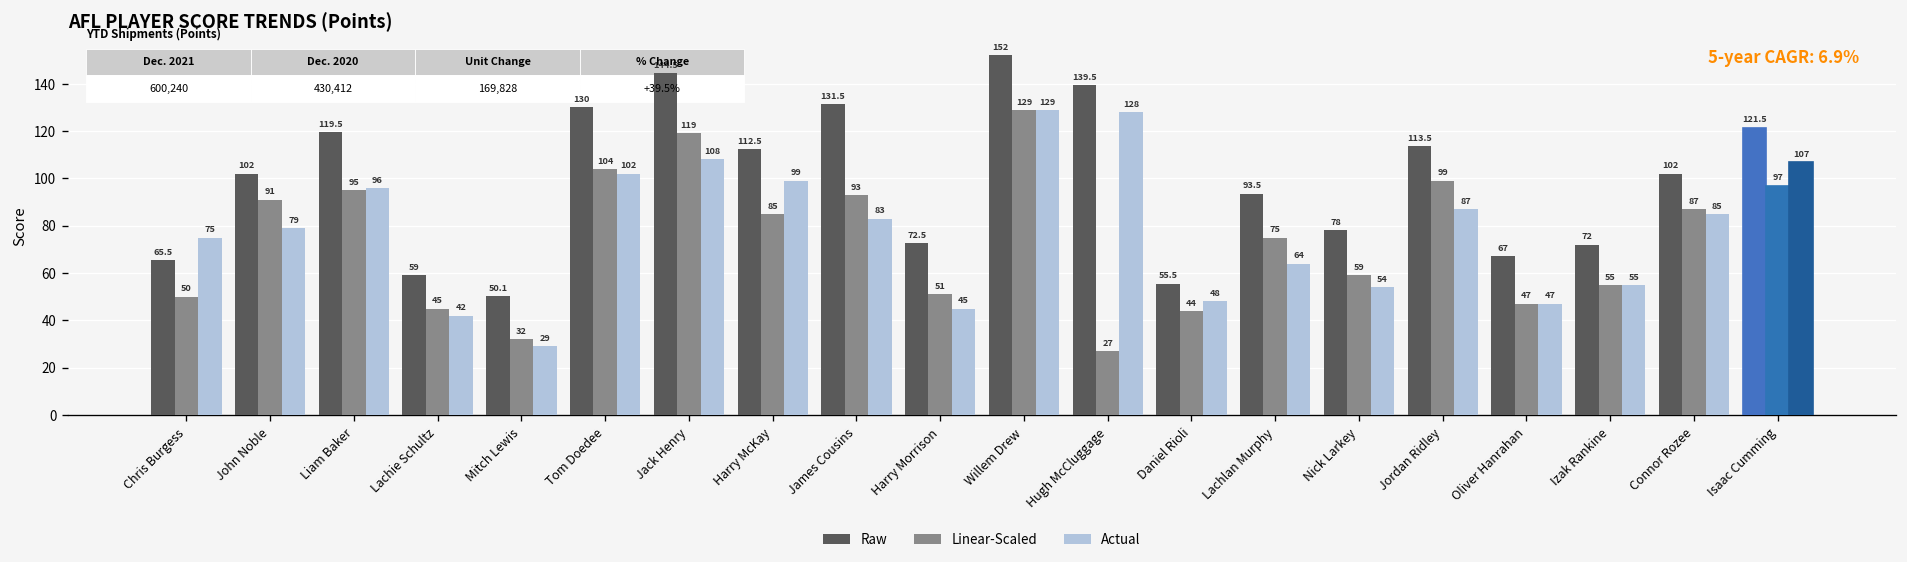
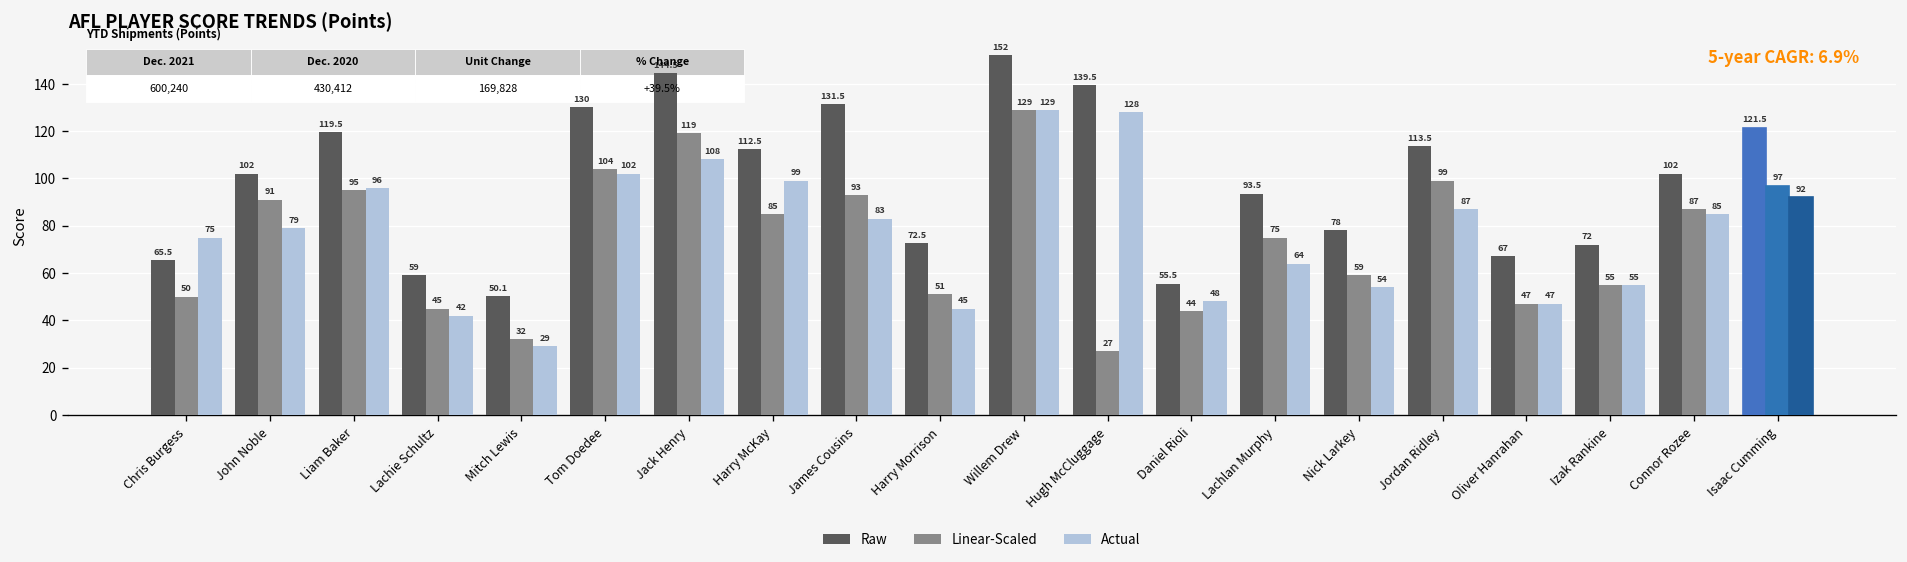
Actual, Isaac Cumming: 107 -> 92
